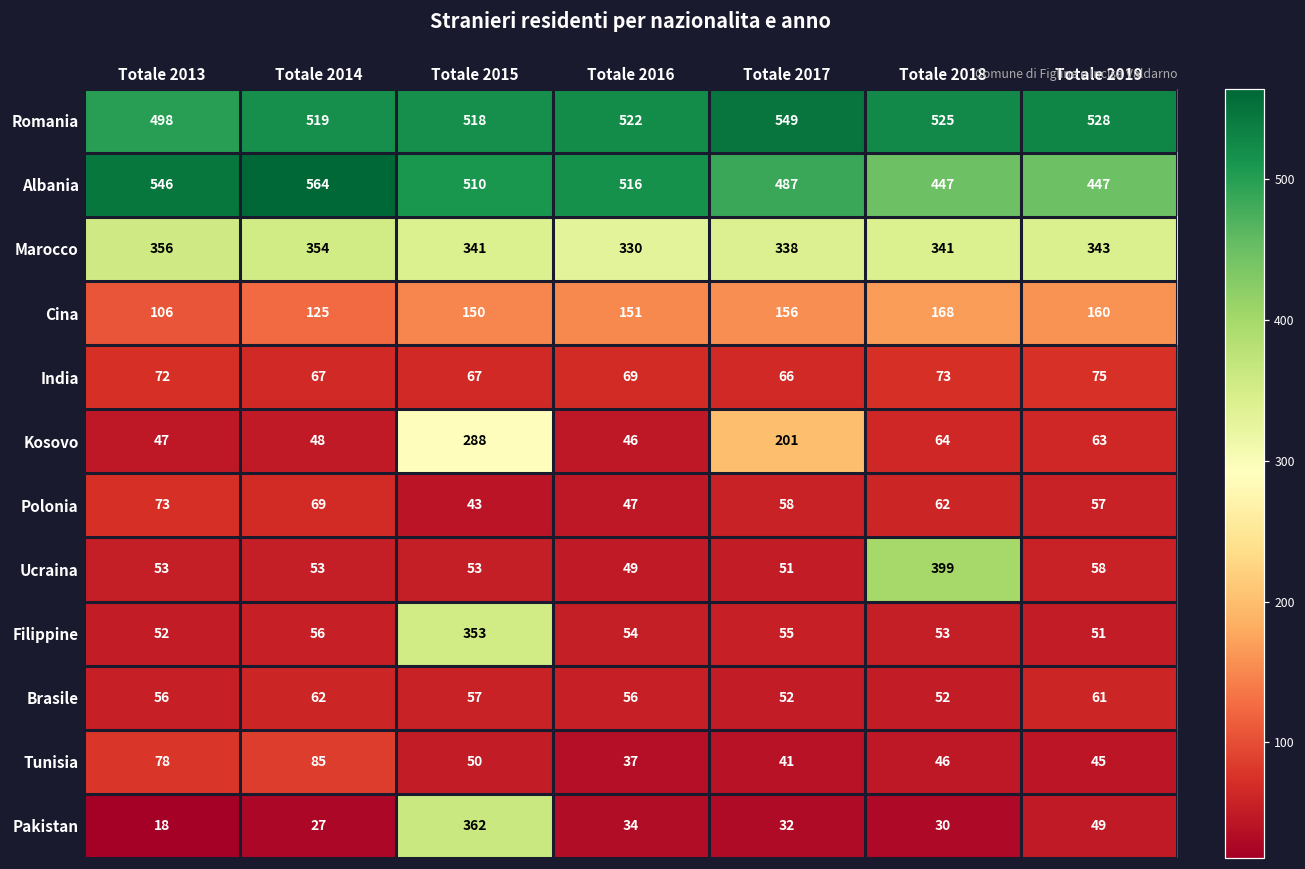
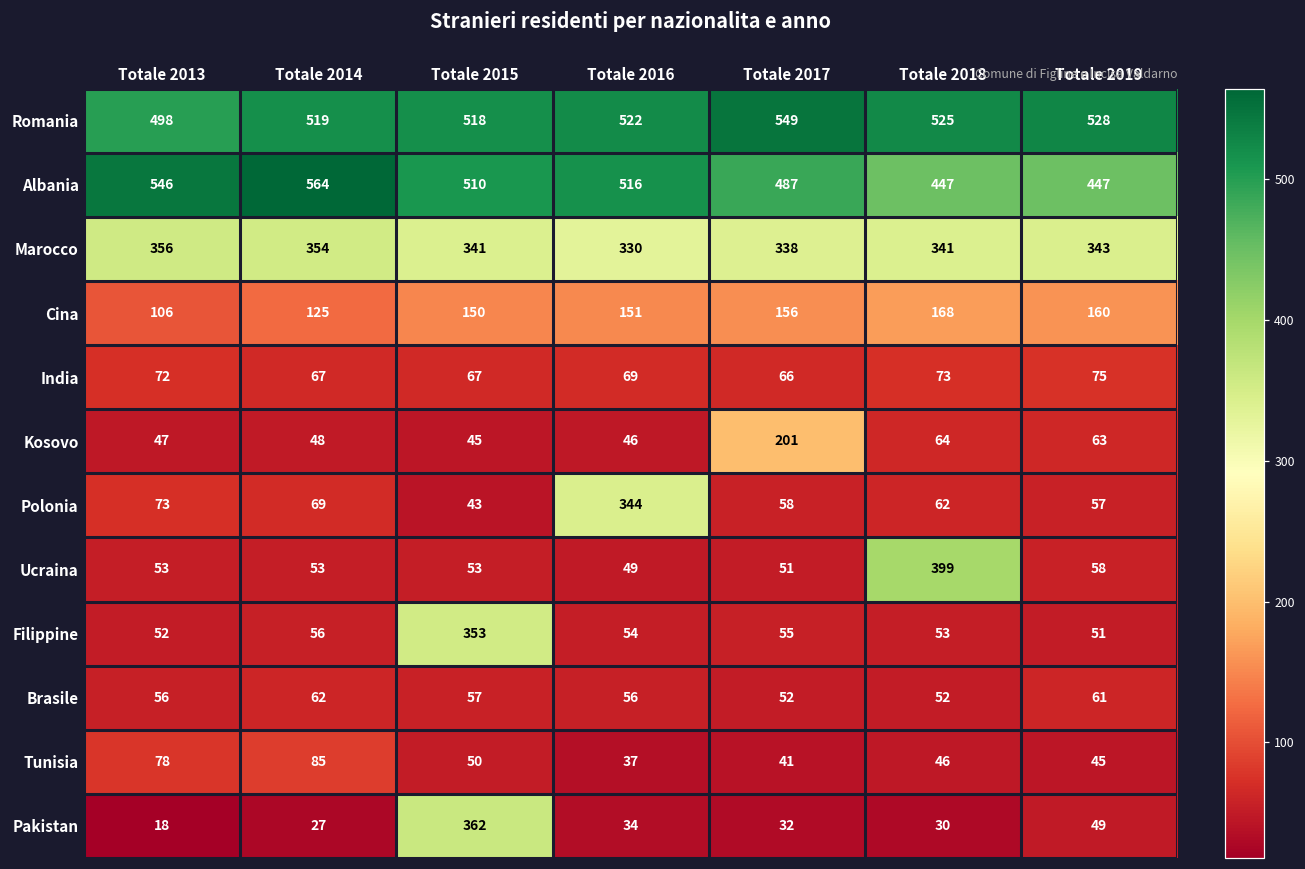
Kosovo, Totale 2015: 288 -> 45
Polonia, Totale 2016: 47 -> 344
